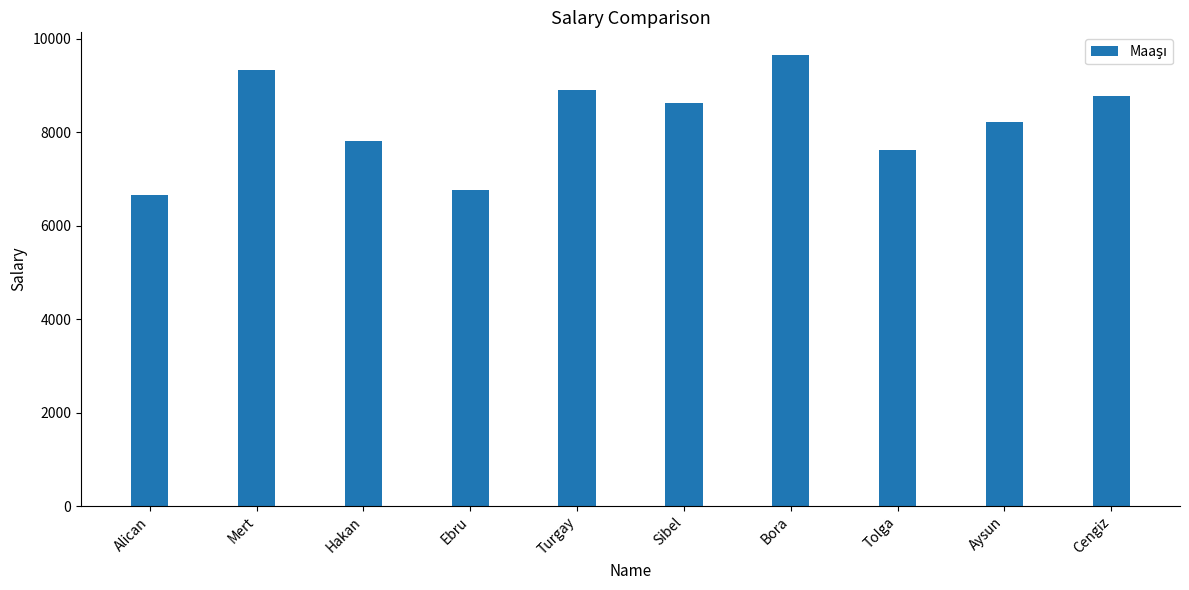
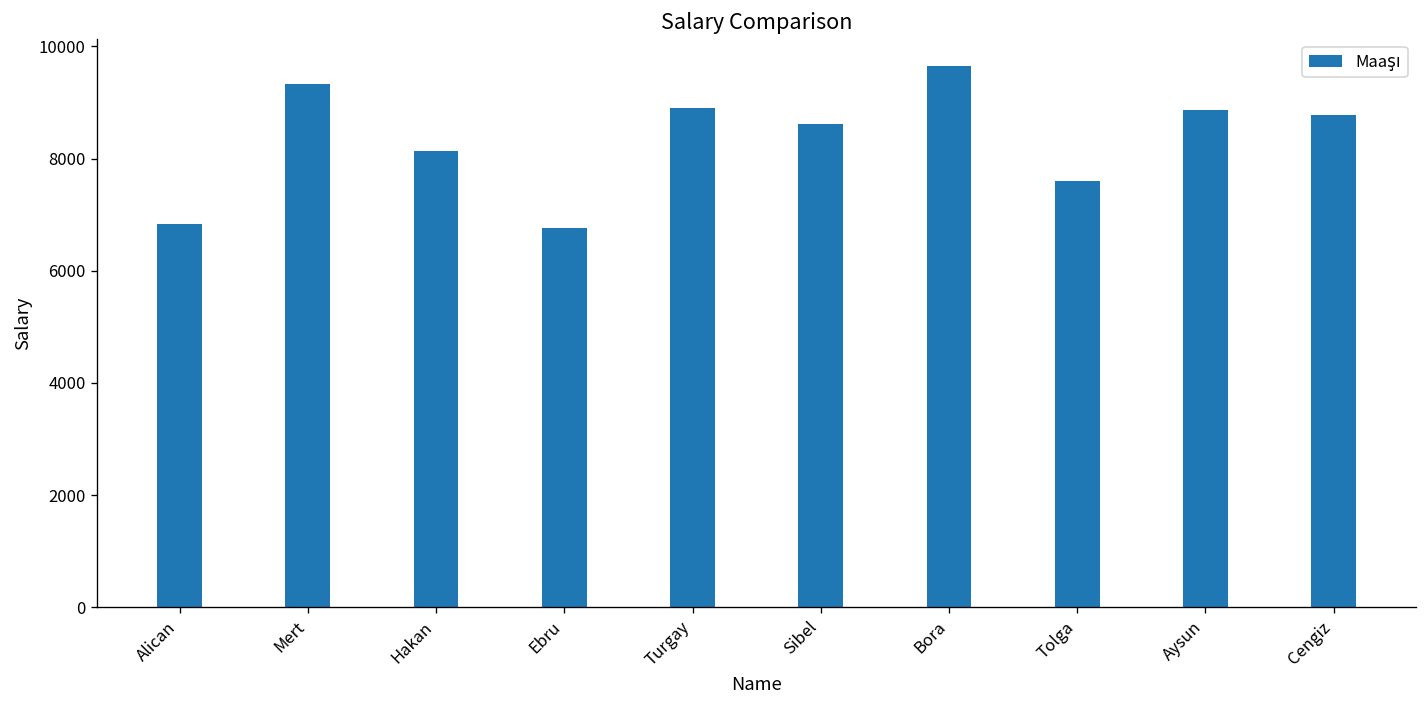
Alican: 6600 -> 6800
Hakan: 7800 -> 8100
Aysun: 8200 -> 8900
